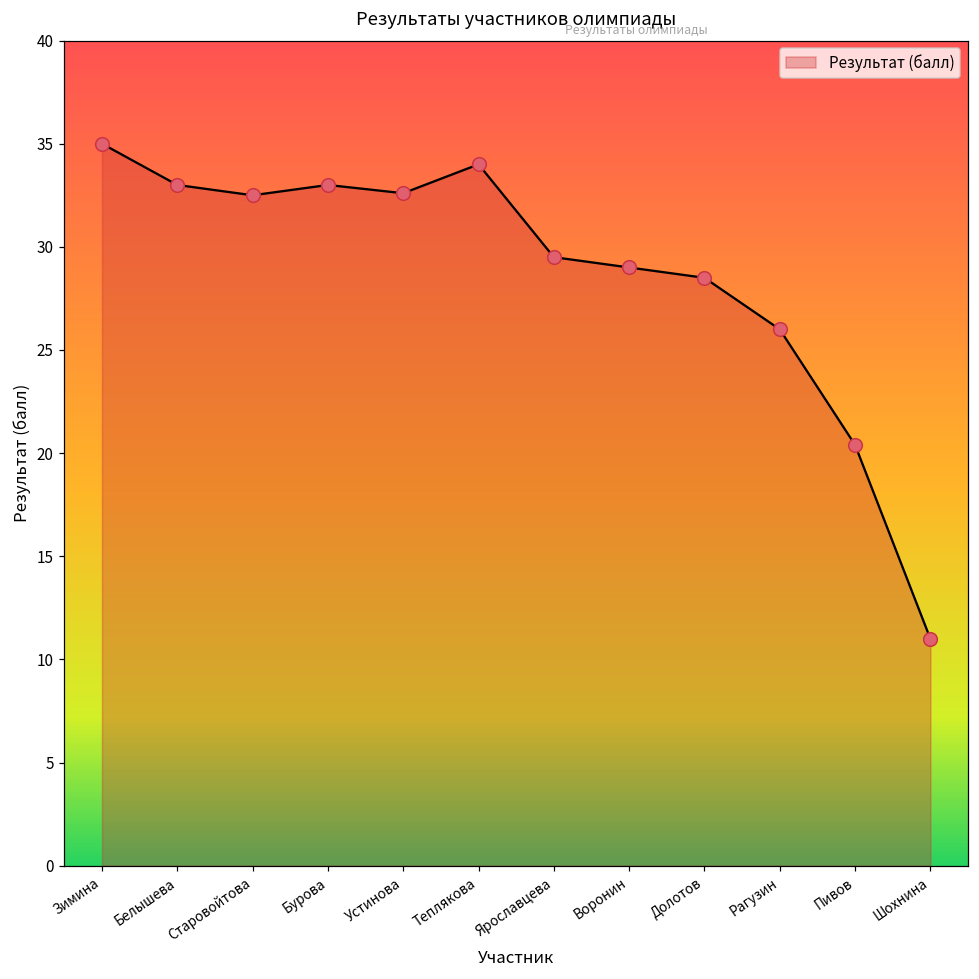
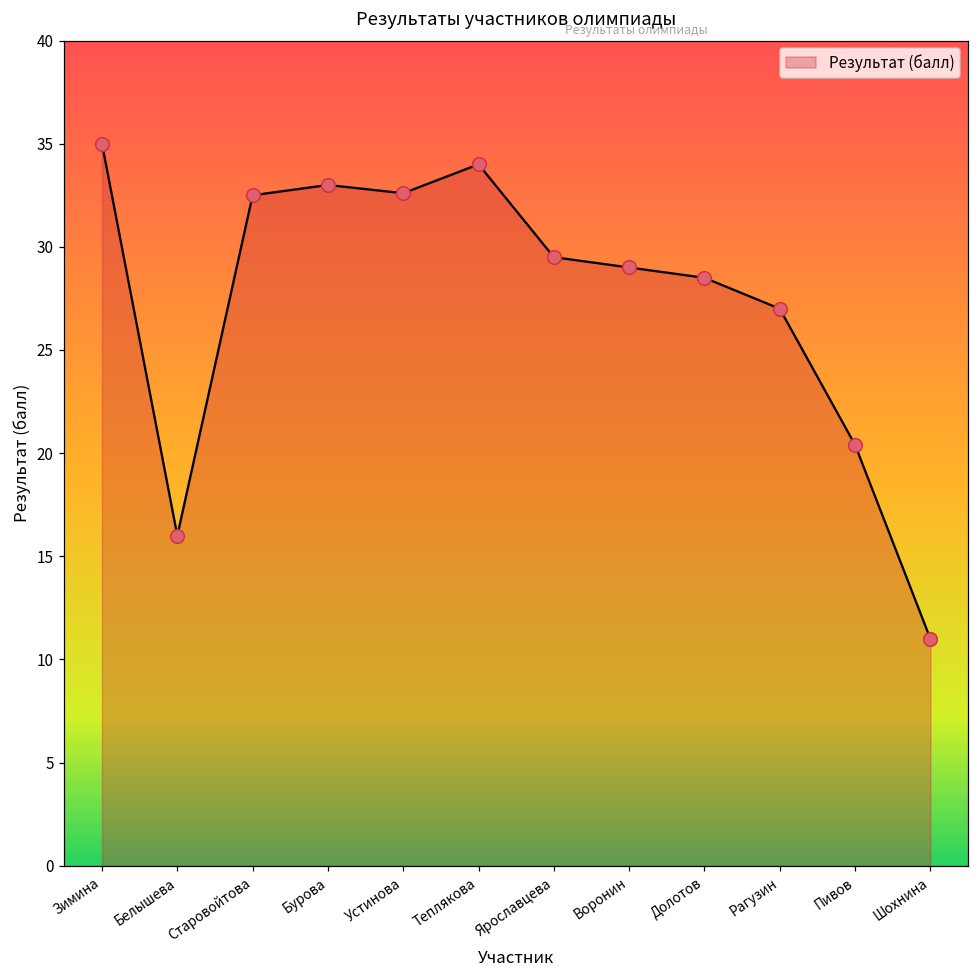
Белышева: 33 -> 16
Рагузин: 26 -> 27
